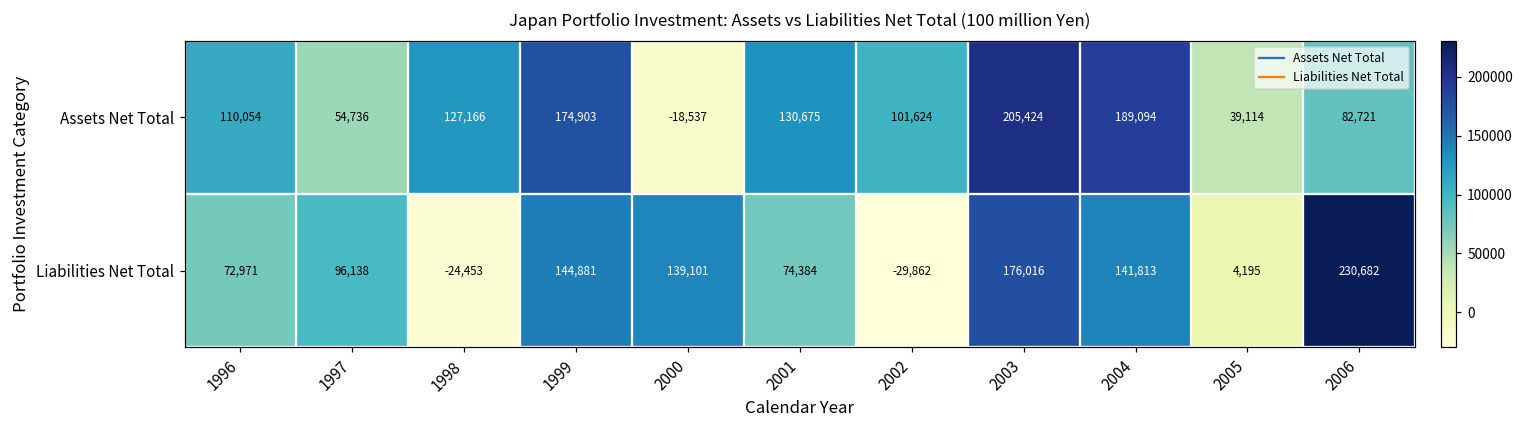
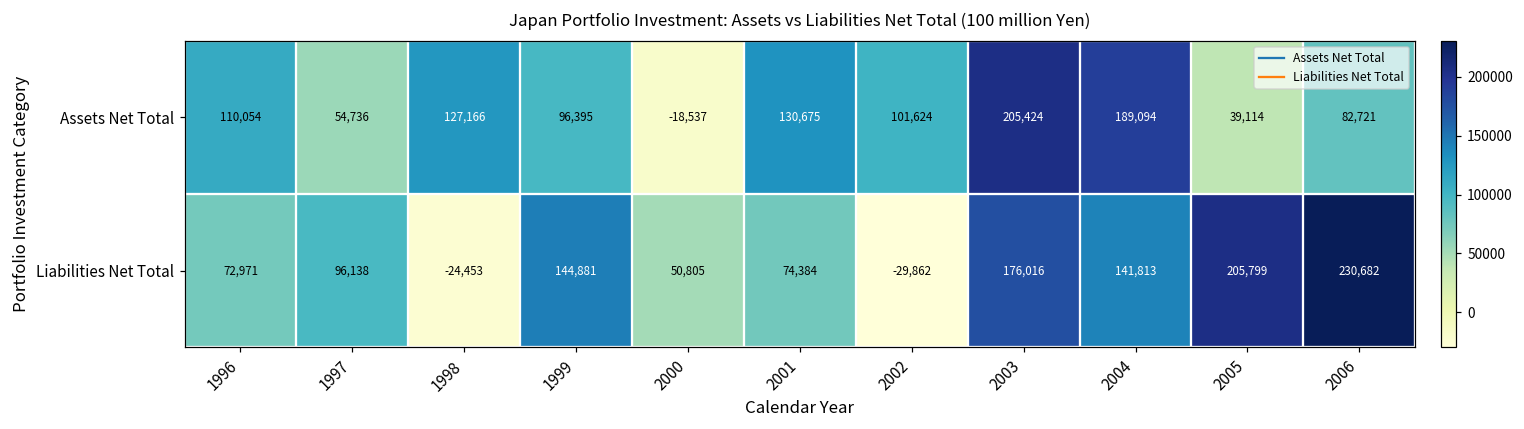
Assets Net Total, 1999: 174,903 -> 96,395
Liabilities Net Total, 2000: 139,101 -> 50,805
Liabilities Net Total, 2005: 4,195 -> 205,799
